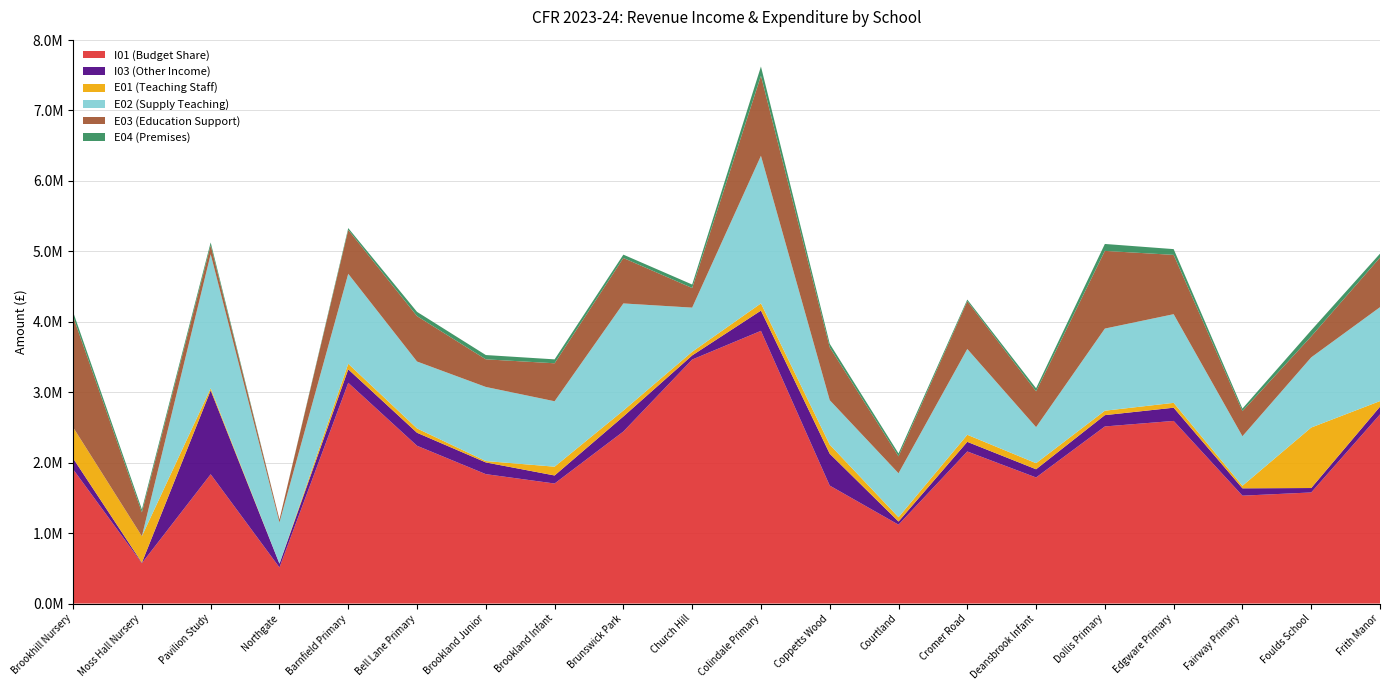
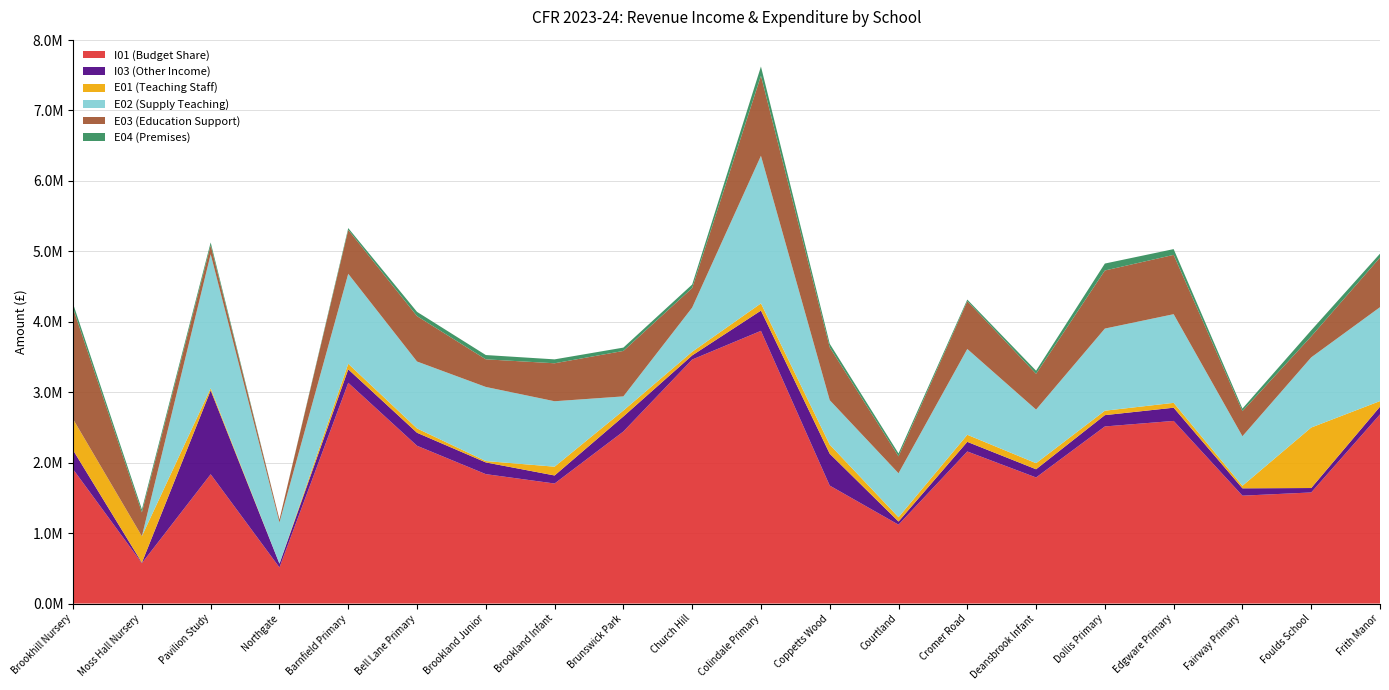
I03 (Other Income), Brookhill Nursery: 200000 -> 300000
E02 (Supply Teaching), Brunswick Park: 1500000 -> 200000
E02 (Supply Teaching), Deansbrook Infant: 500000 -> 800000
E03 (Education Support), Dollis Primary: 1100000 -> 800000
